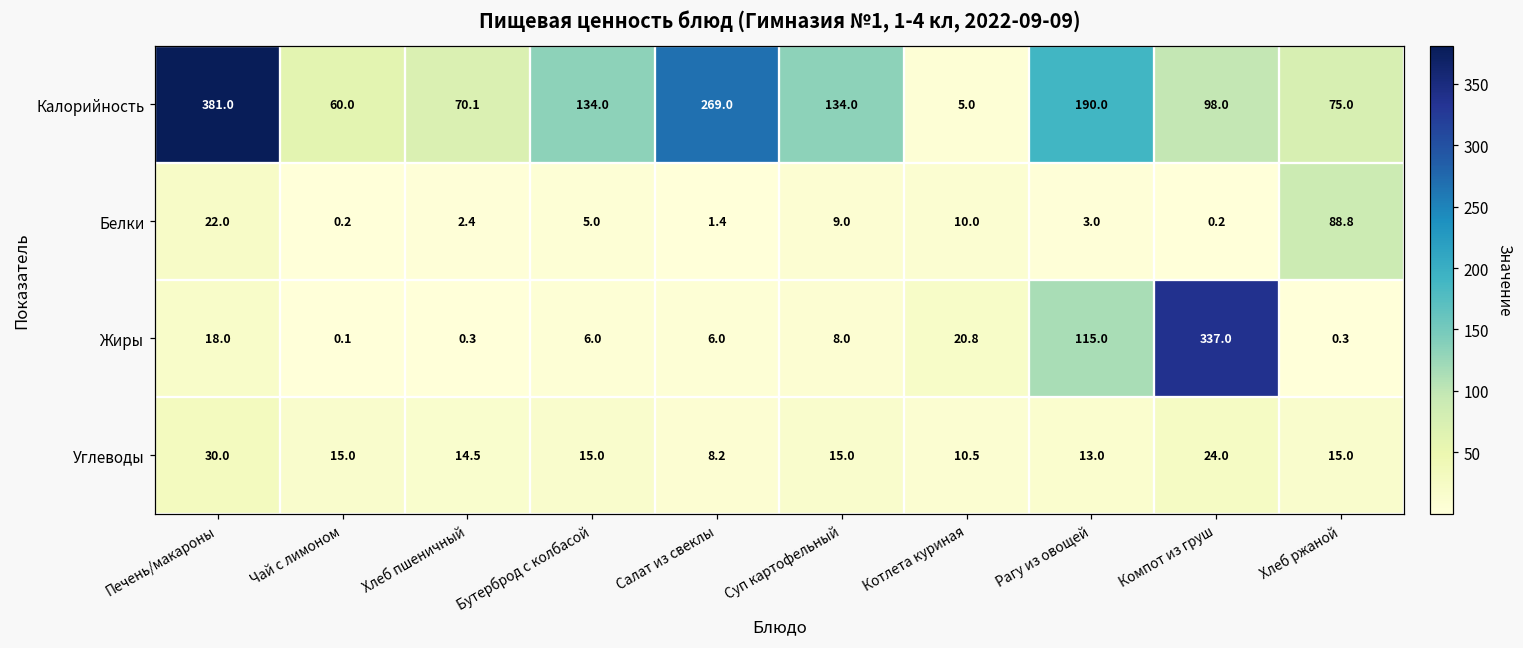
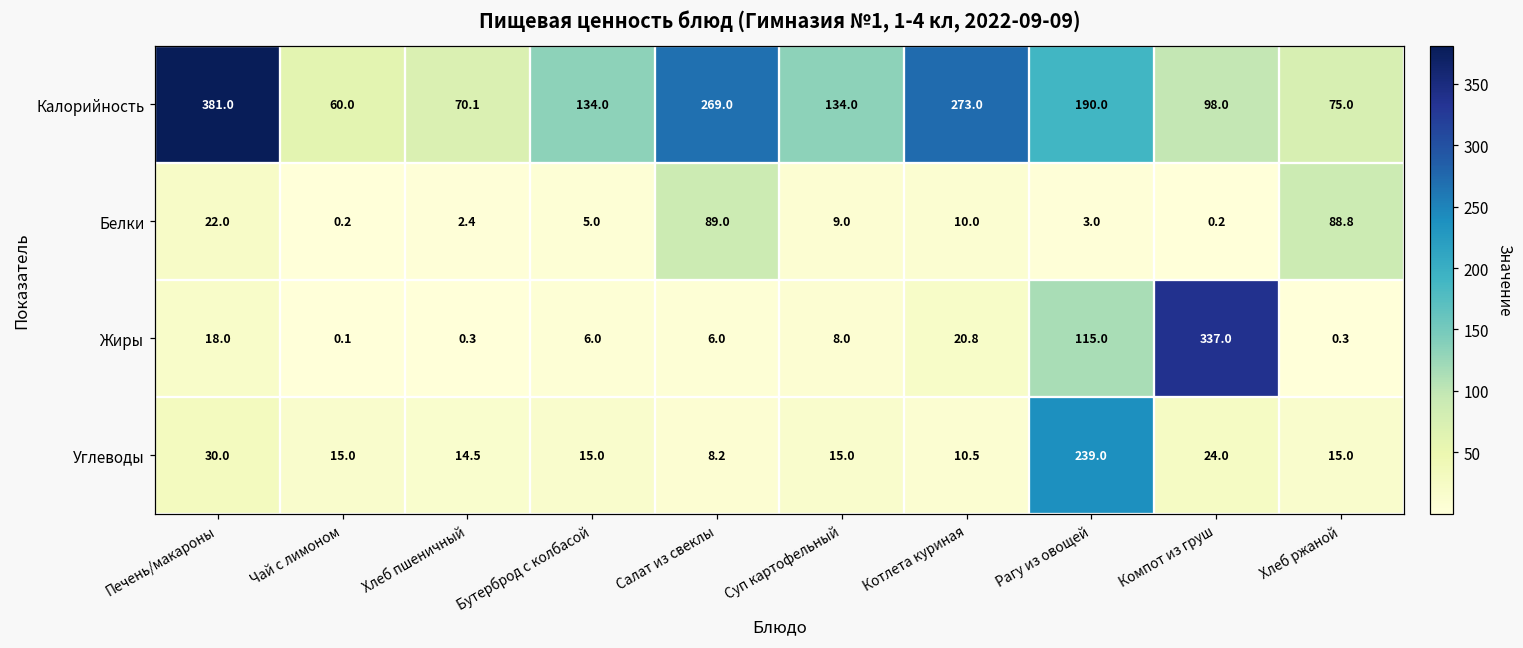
Калорийность, Котлета куриная: 5.0 -> 273.0
Белки, Салат из свеклы: 1.4 -> 89.0
Углеводы, Рагу из овощей: 13.0 -> 239.0
